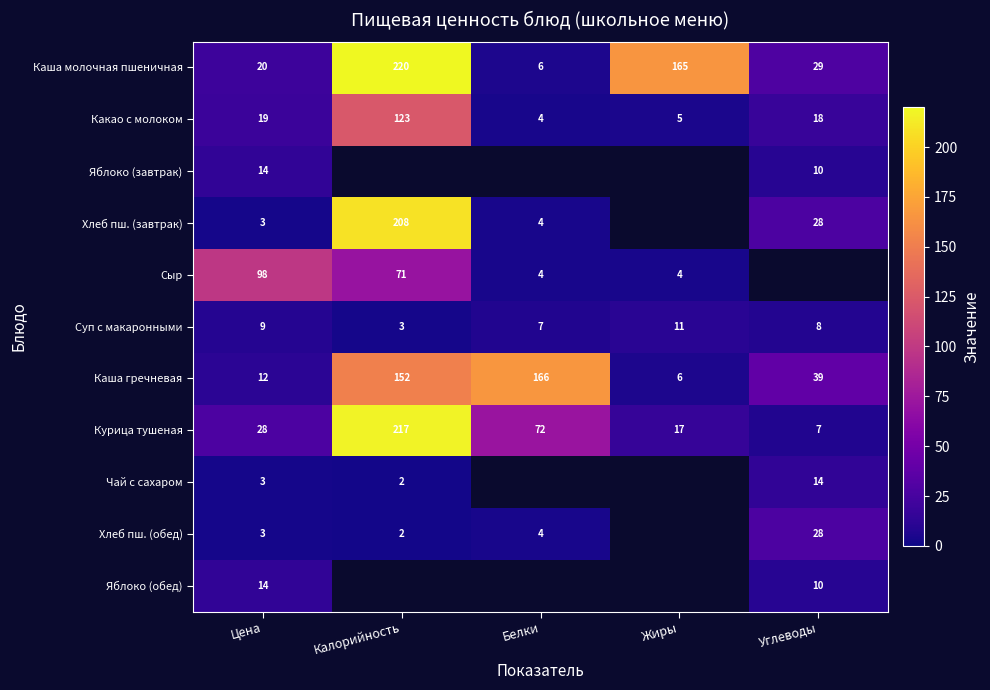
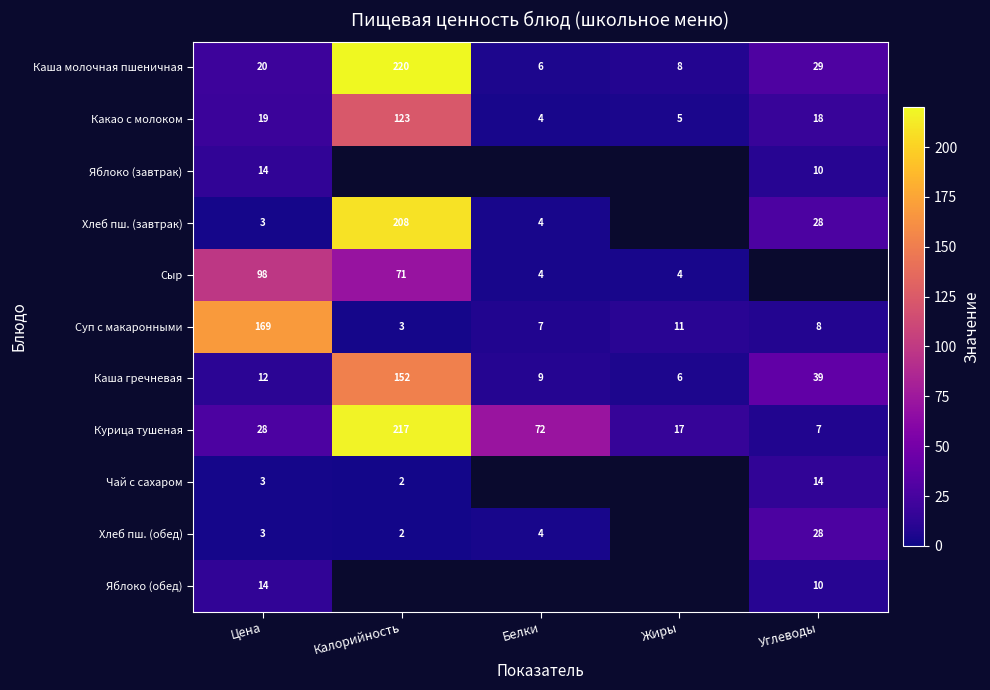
Каша молочная пшеничная, Жиры: 165 -> 8
Суп с макаронными, Цена: 9 -> 169
Каша гречневая, Белки: 166 -> 9
